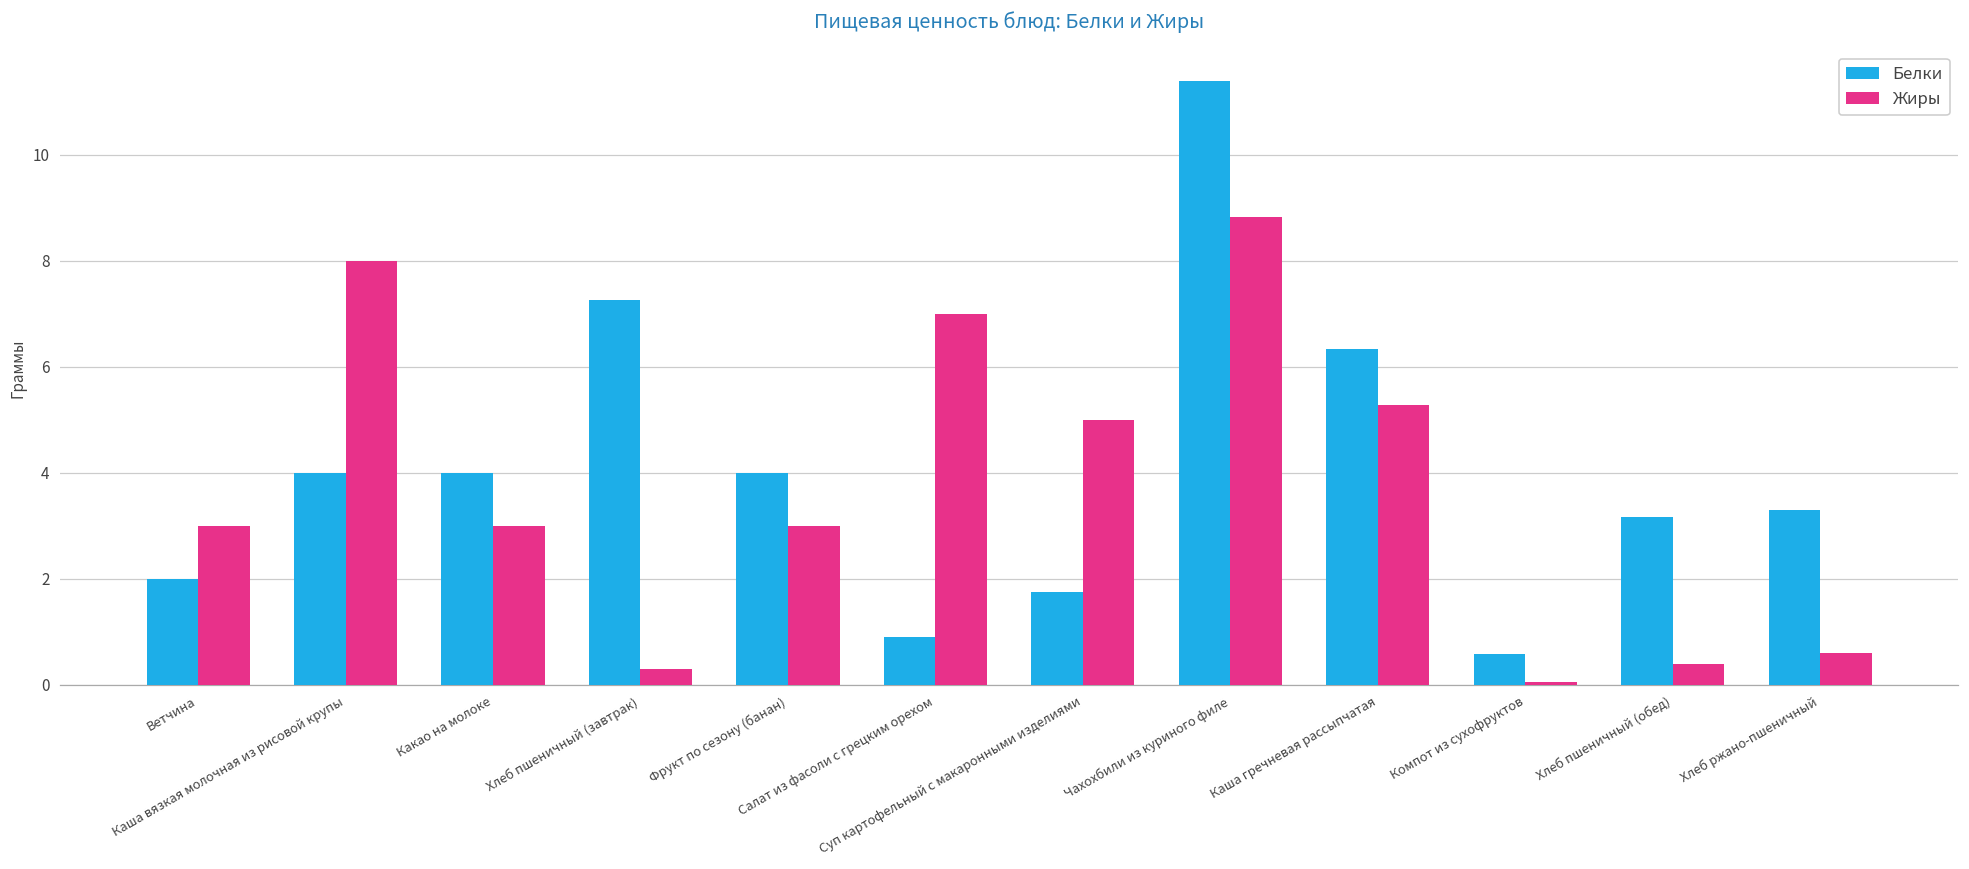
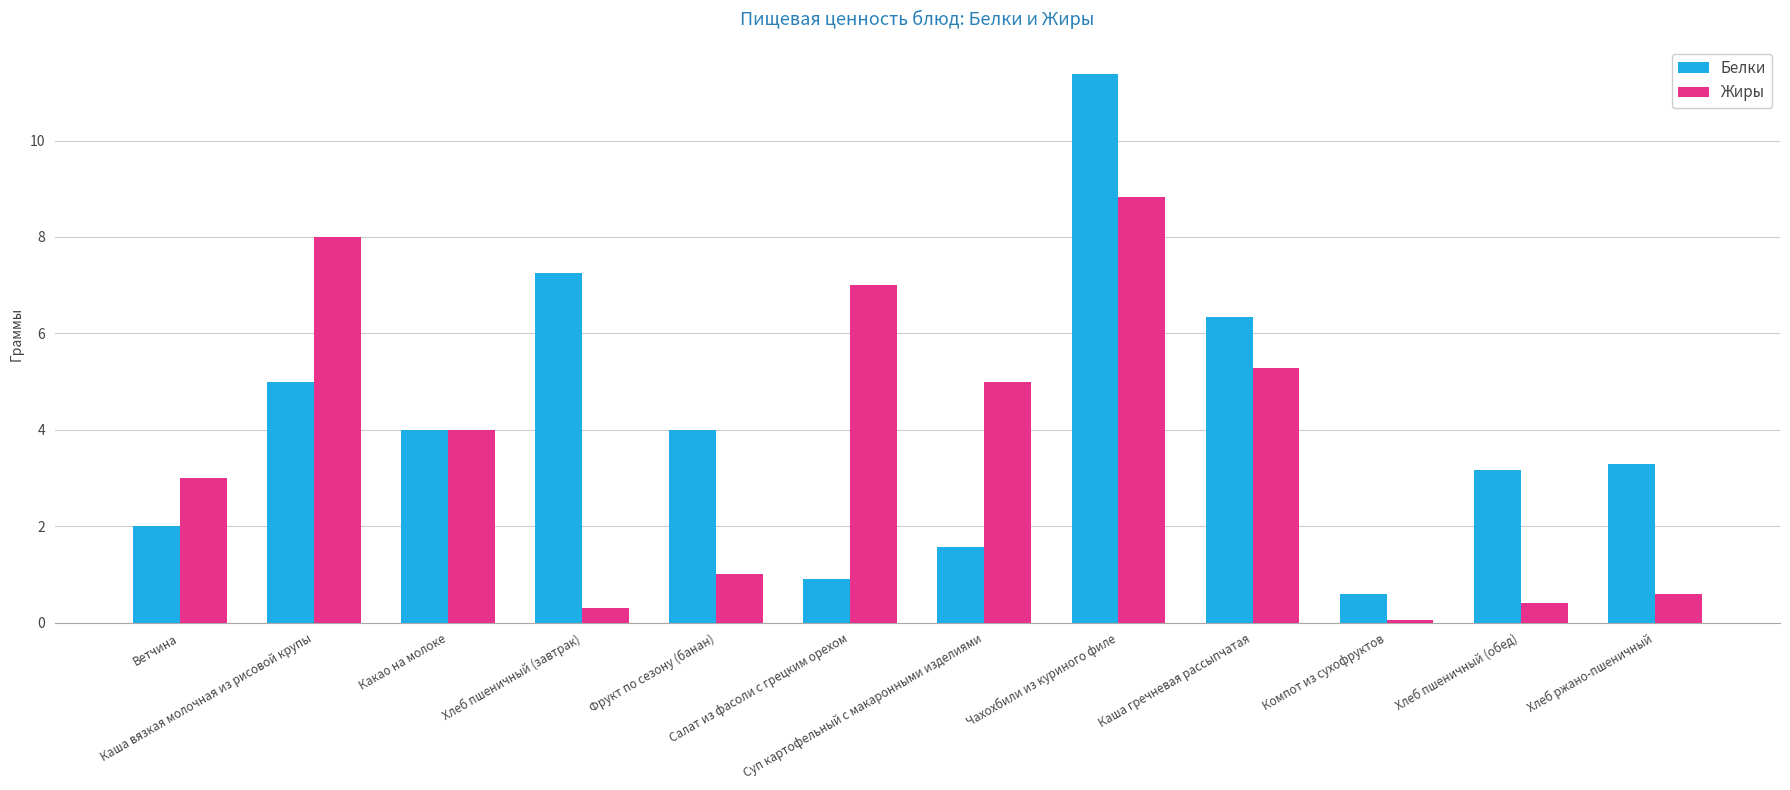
Белки, Каша вязкая молочная из рисовой крупы: 4 -> 5
Жиры, Какао на молоке: 3 -> 4
Жиры, Фрукт по сезону (банан): 3 -> 1
Белки, Суп картофельный с макаронными изделиями: 1.8 -> 1.6
